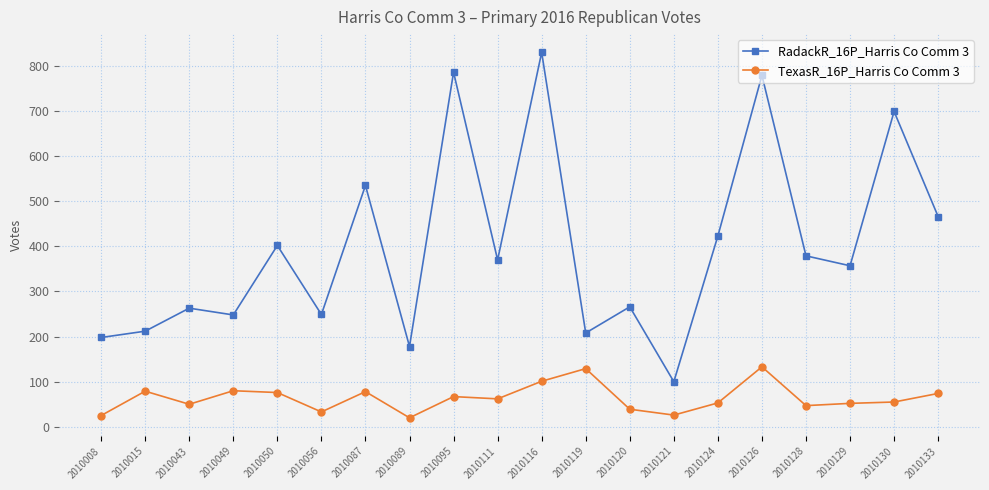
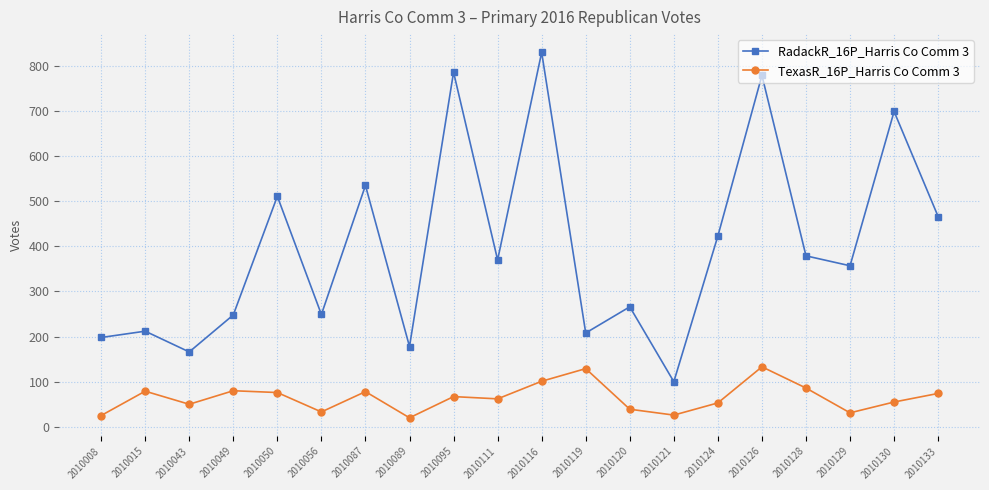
RadackR_16P_Harris Co Comm 3, 2010043: 260 -> 170
RadackR_16P_Harris Co Comm 3, 2010050: 400 -> 510
TexasR_16P_Harris Co Comm 3, 2010128: 50 -> 90
TexasR_16P_Harris Co Comm 3, 2010129: 50 -> 30
